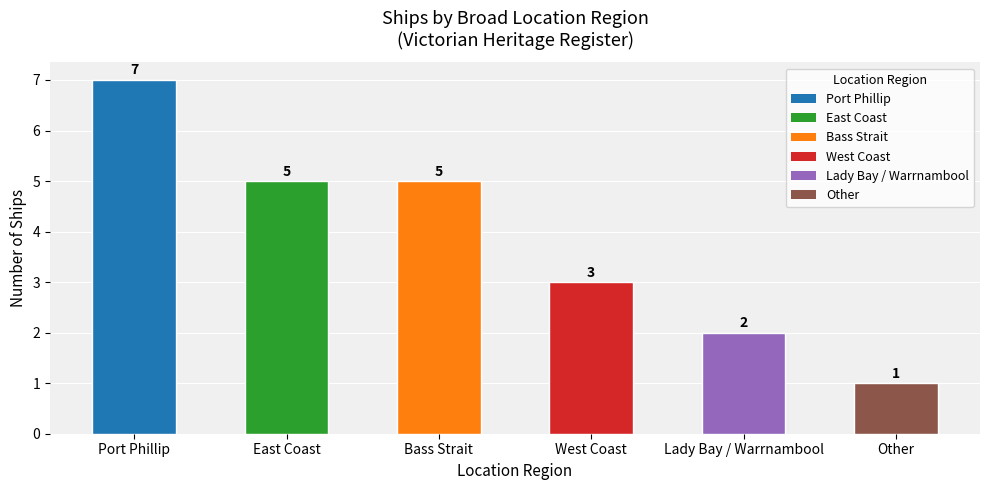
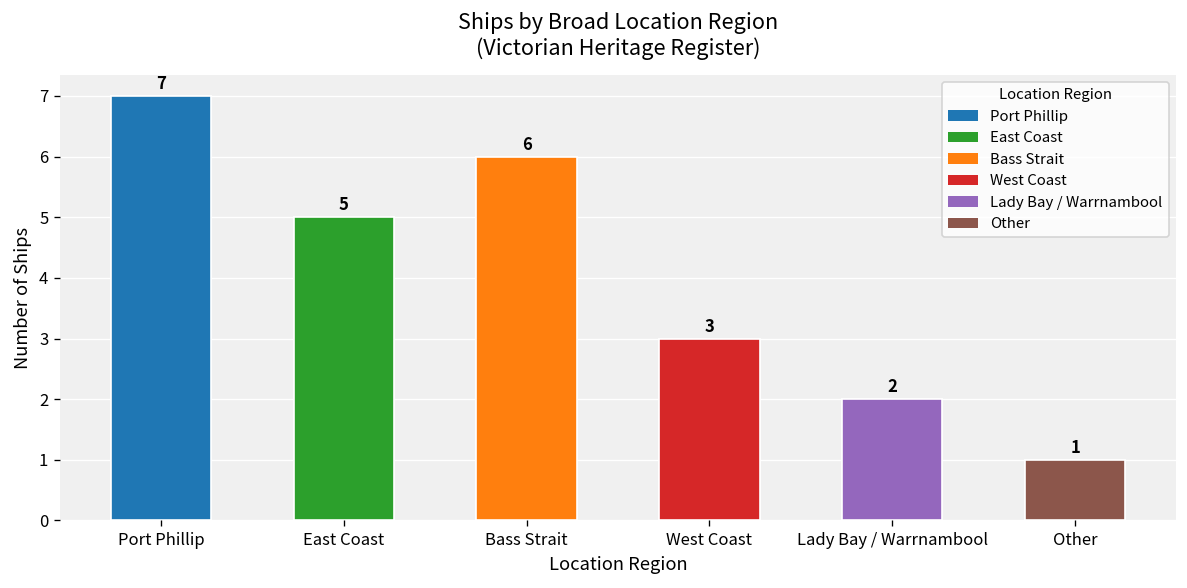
Bass Strait: 5 -> 6
